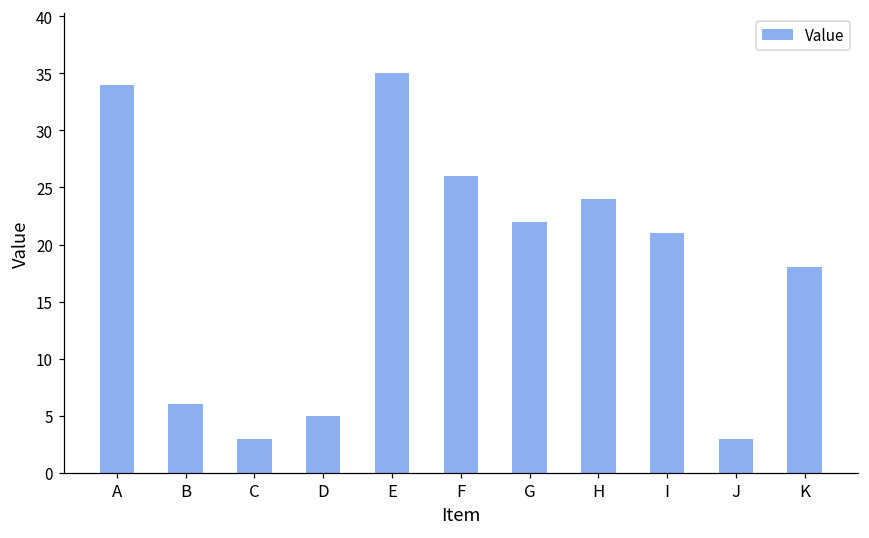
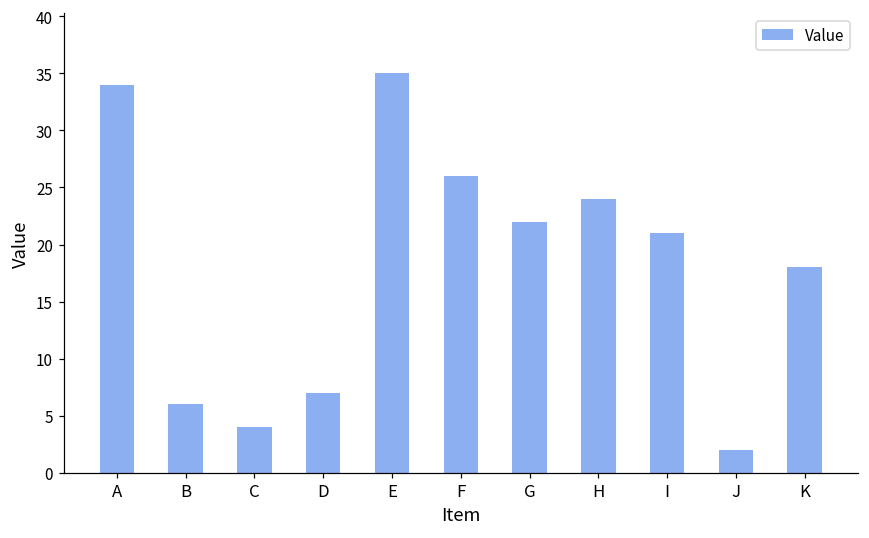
C: 3 -> 4
D: 5 -> 7
J: 3 -> 2
